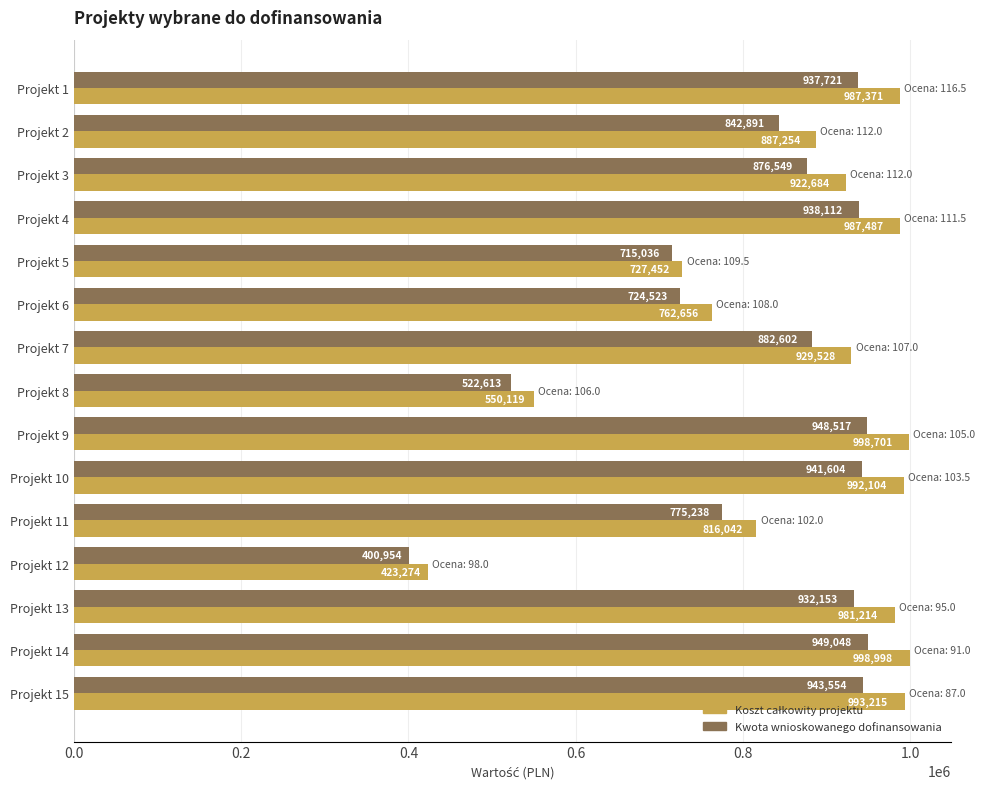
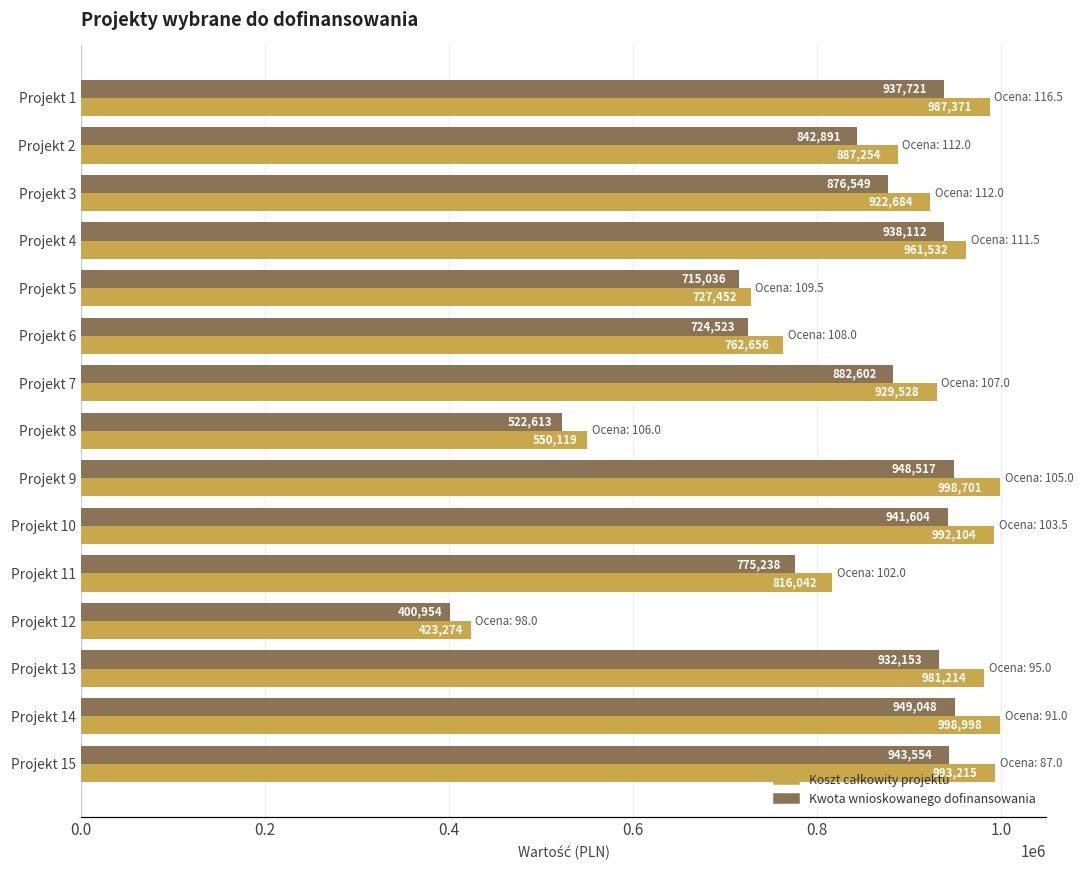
Koszt całkowity projektu, Projekt 4: 987,487 -> 961,532
